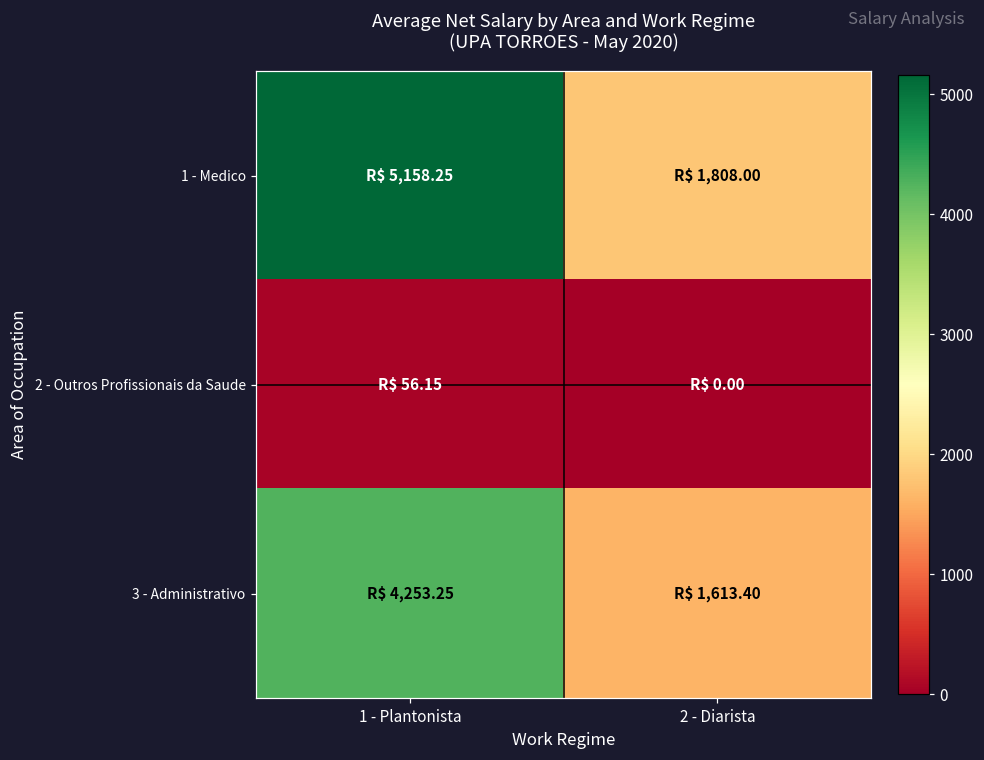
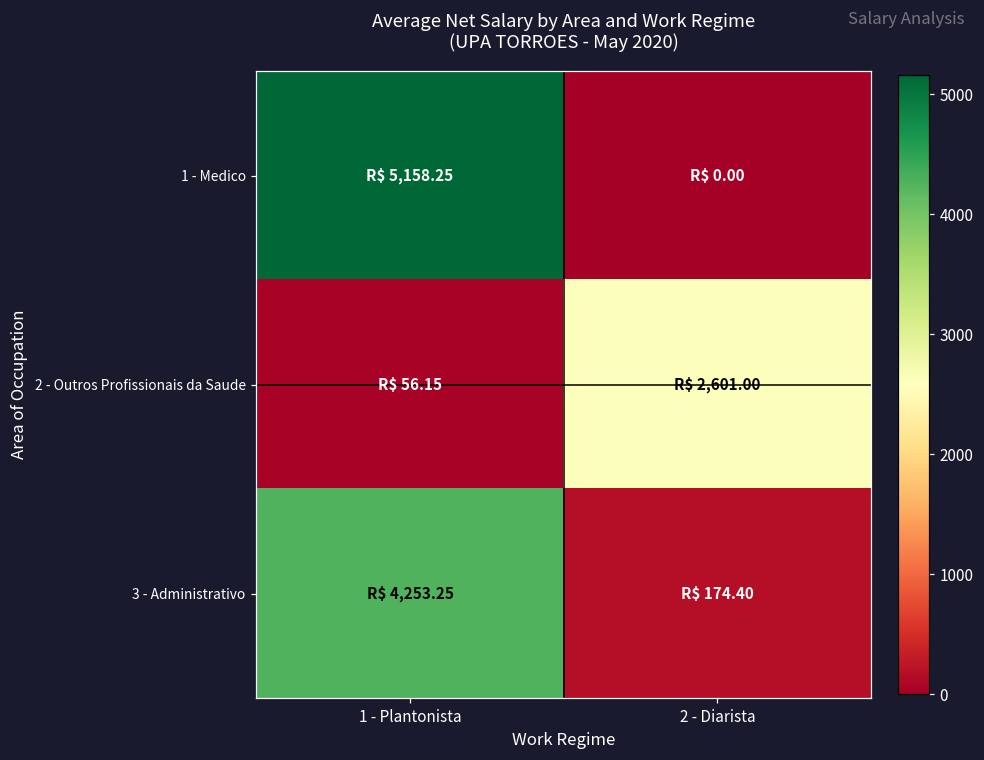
1 - Medico, 2 - Diarista: 1,808.00 -> 0.00
2 - Outros Profissionais da Saude, 2 - Diarista: 0.00 -> 2,601.00
3 - Administrativo, 2 - Diarista: 1,613.40 -> 174.40
